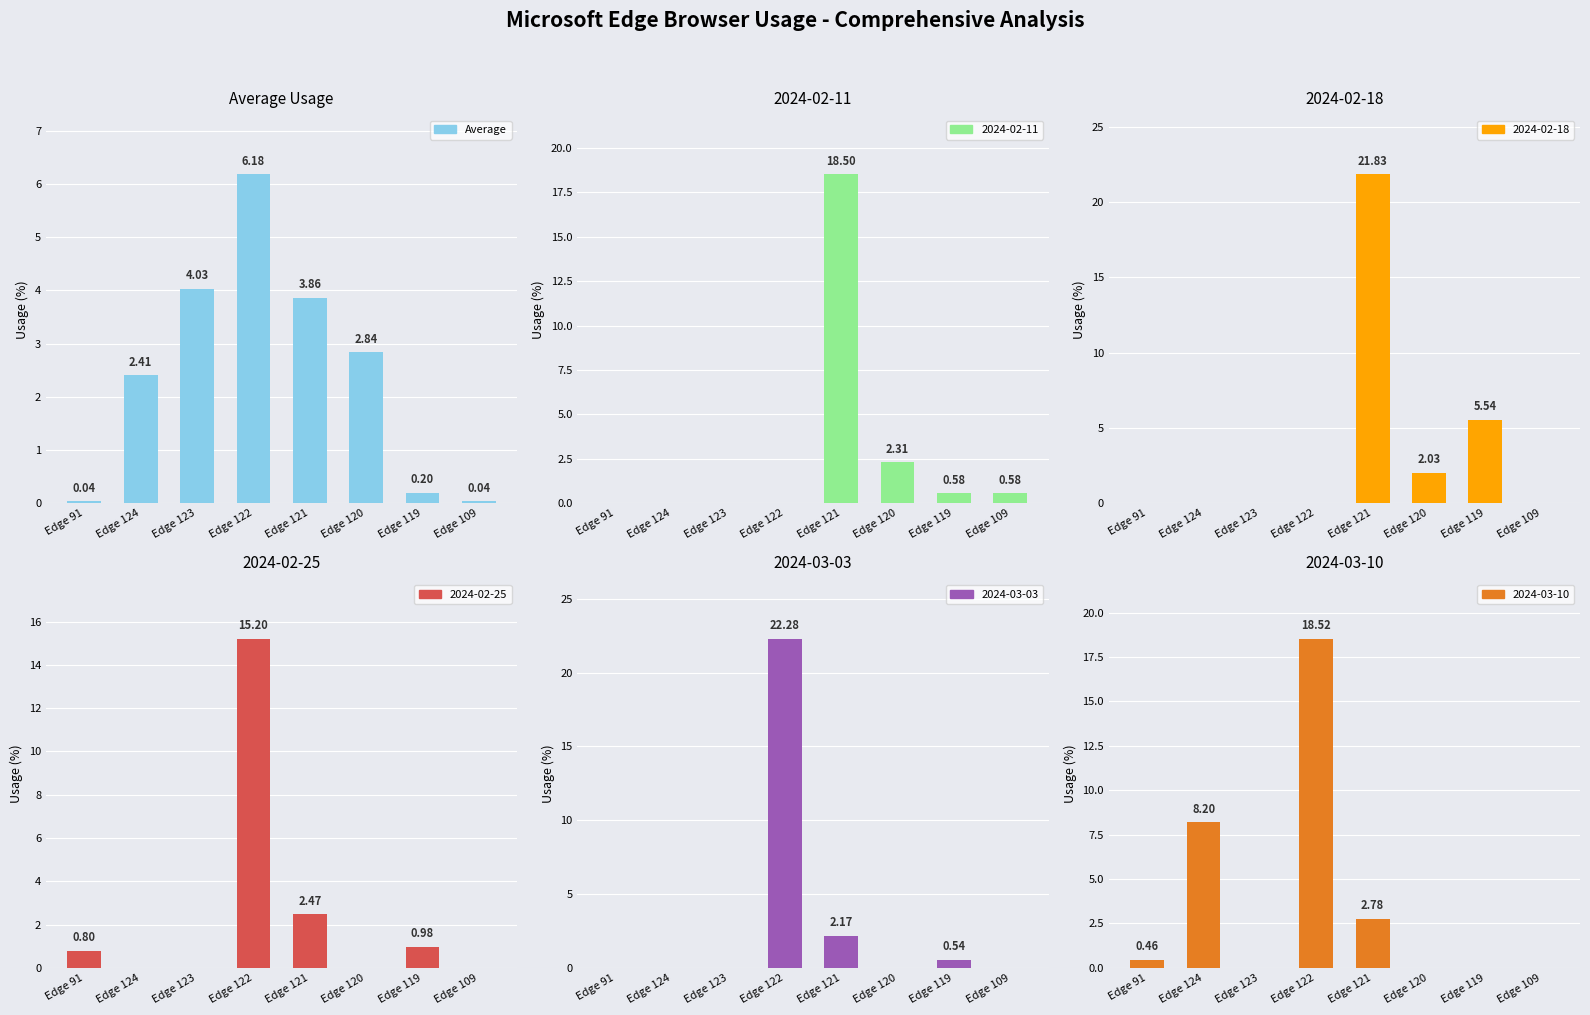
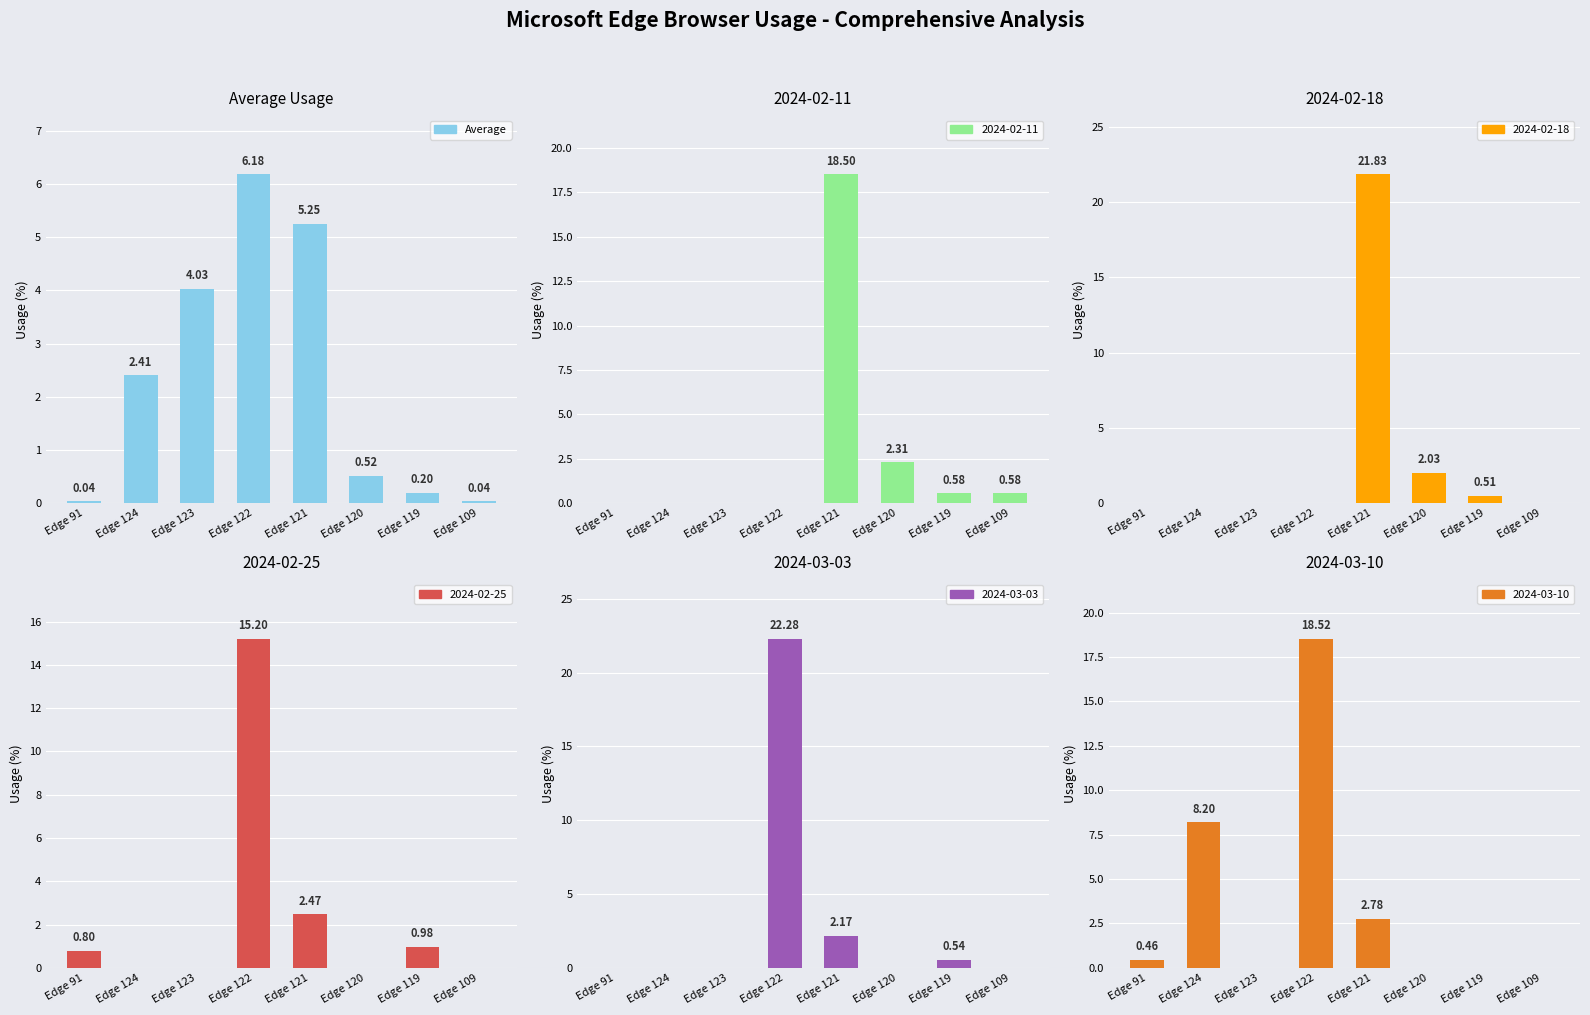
Average Usage, Edge 121: 3.86 -> 5.25
Average Usage, Edge 120: 2.84 -> 0.52
2024-02-18, Edge 119: 5.54 -> 0.51
